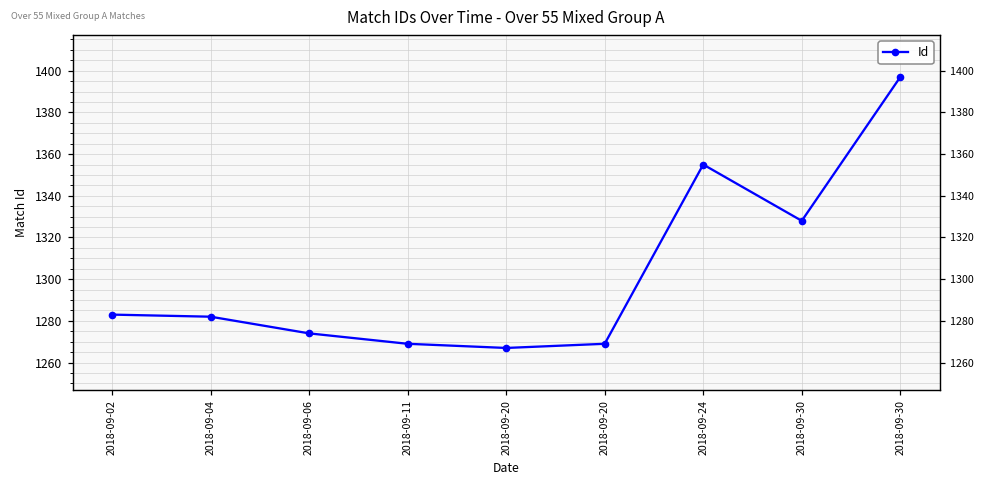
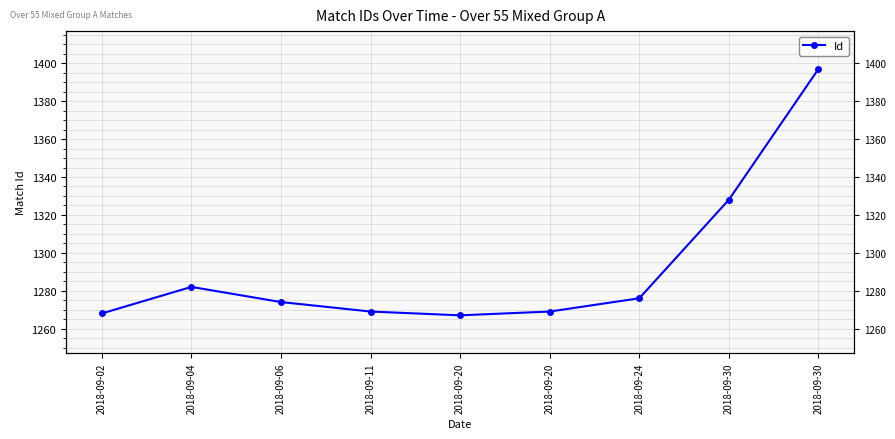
2018-09-02: 1283 -> 1268
2018-09-24: 1355 -> 1276
